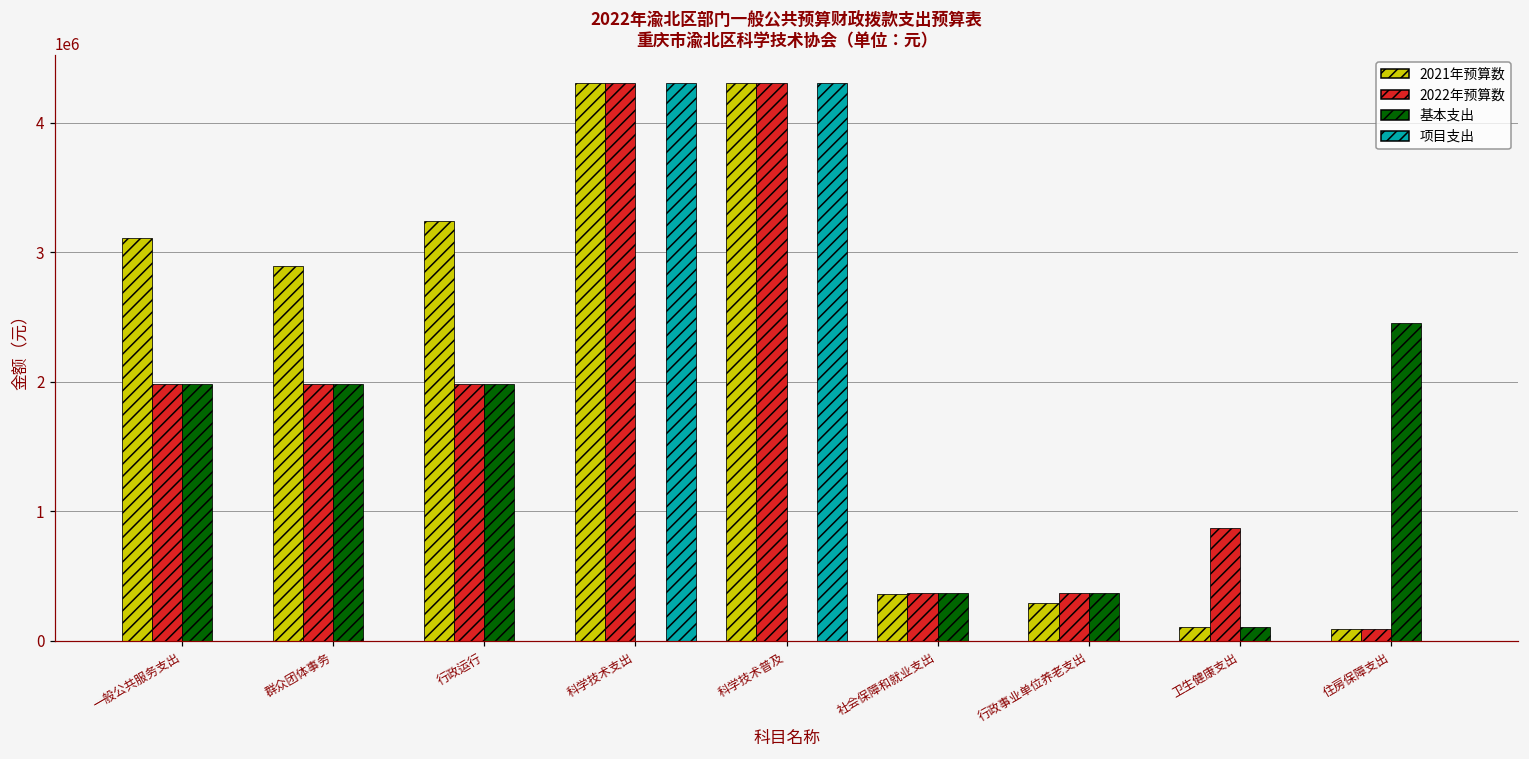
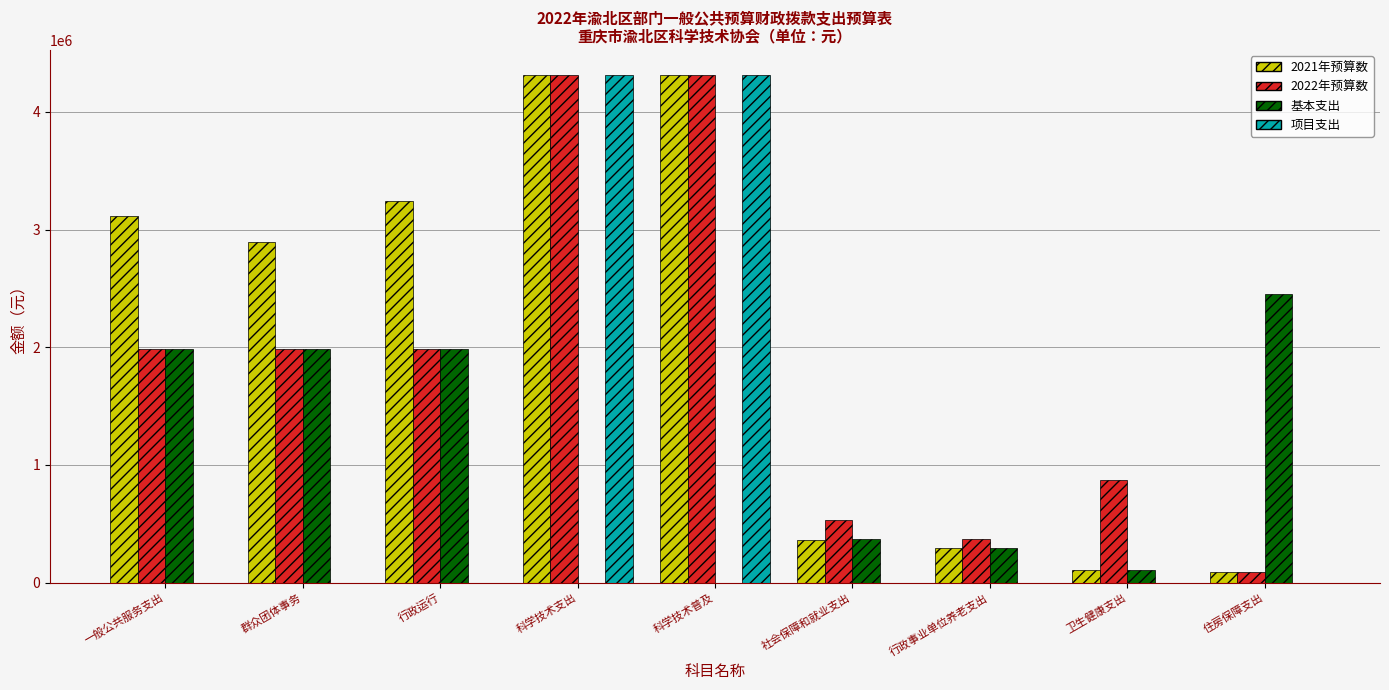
2022年预算数, 社会保障和就业支出: 370000 -> 530000
基本支出, 行政事业单位养老支出: 370000 -> 290000
